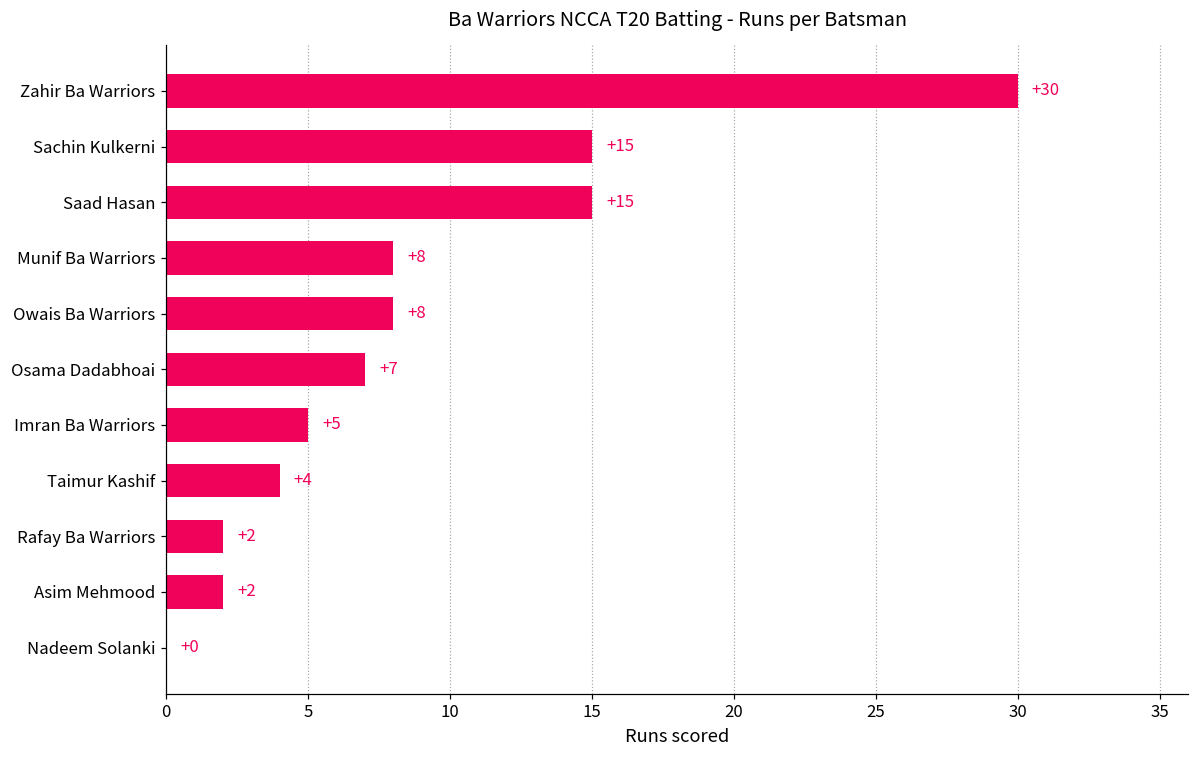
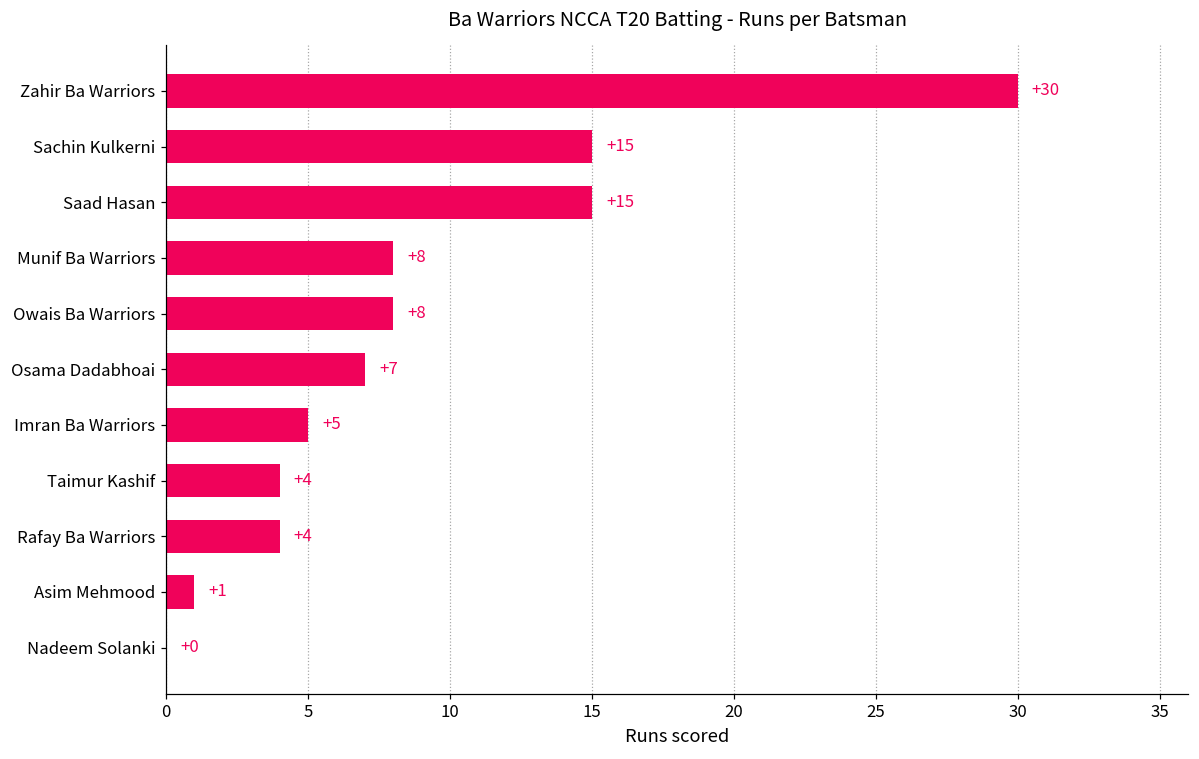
Rafay Ba Warriors: +2 -> +4
Asim Mehmood: +2 -> +1
